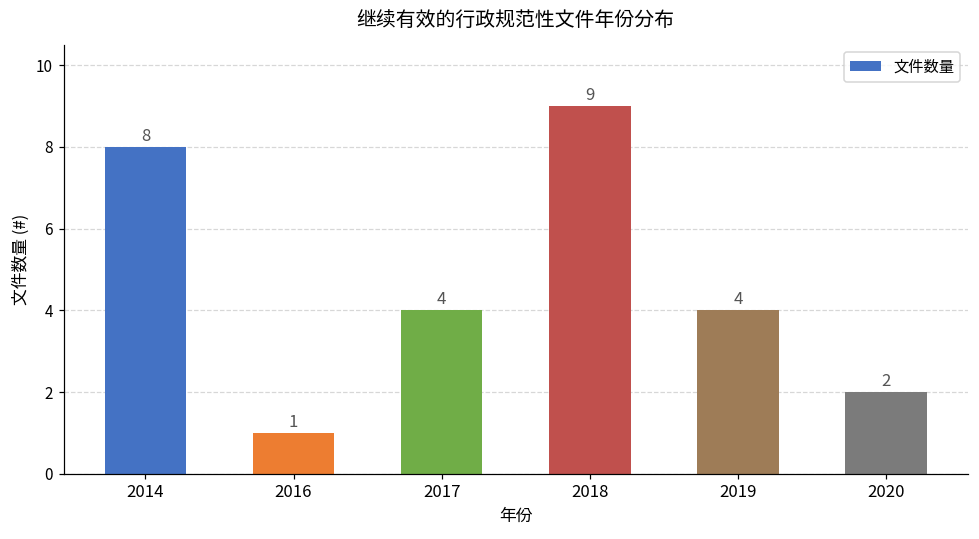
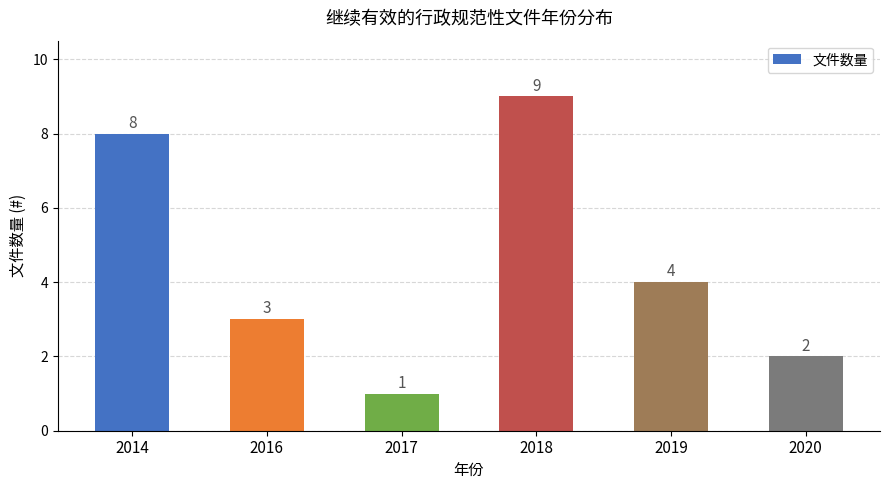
2016: 1 -> 3
2017: 4 -> 1
